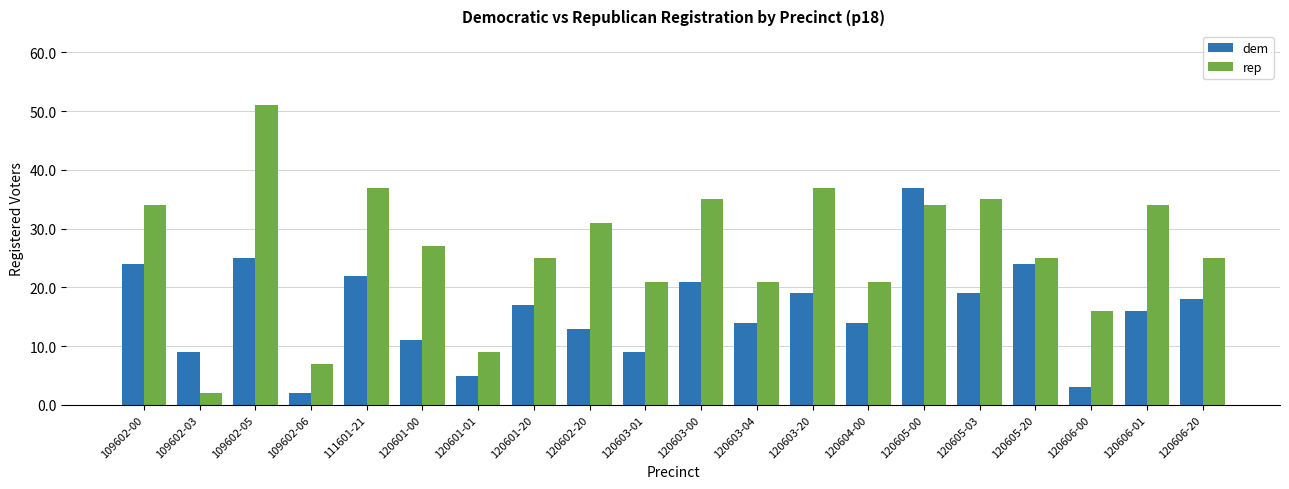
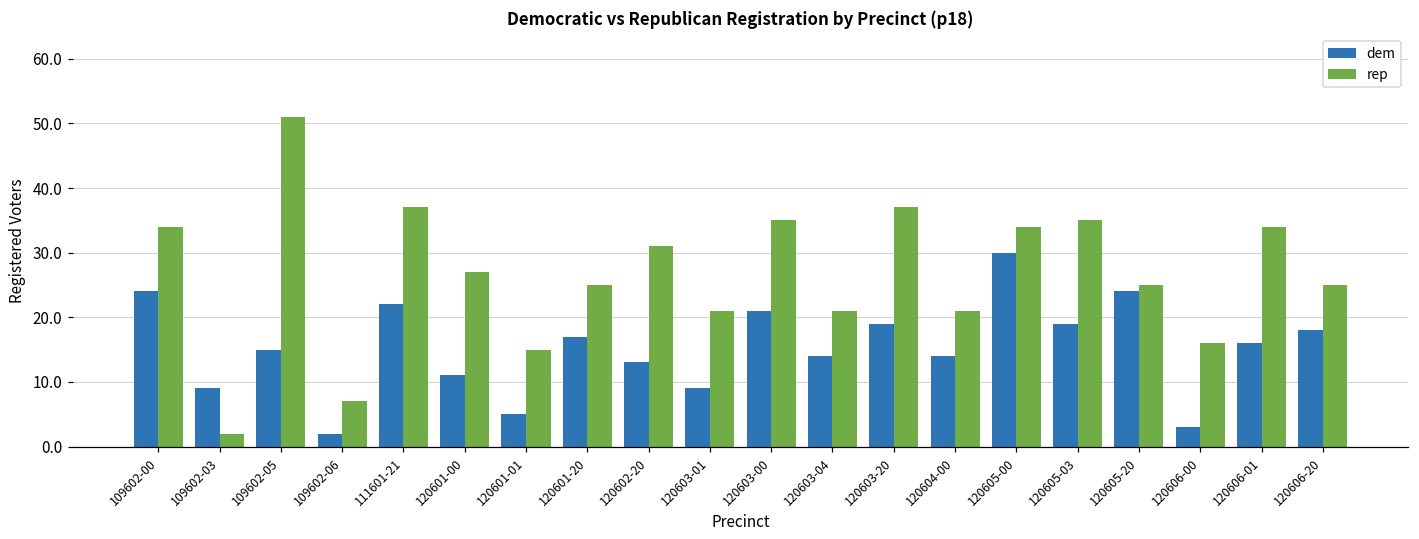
dem, 109602-05: 25 -> 15
rep, 120601-01: 9 -> 15
dem, 120605-00: 37 -> 30
